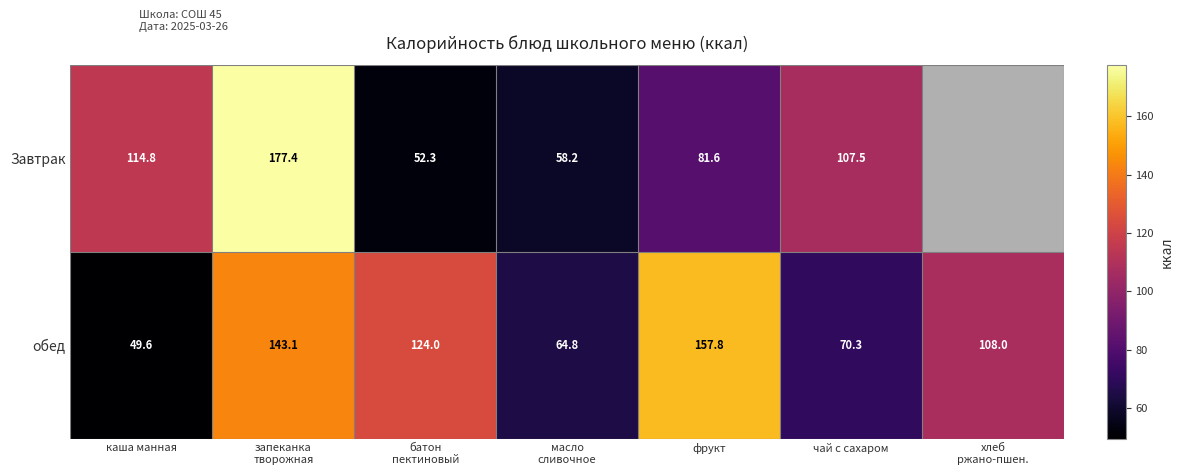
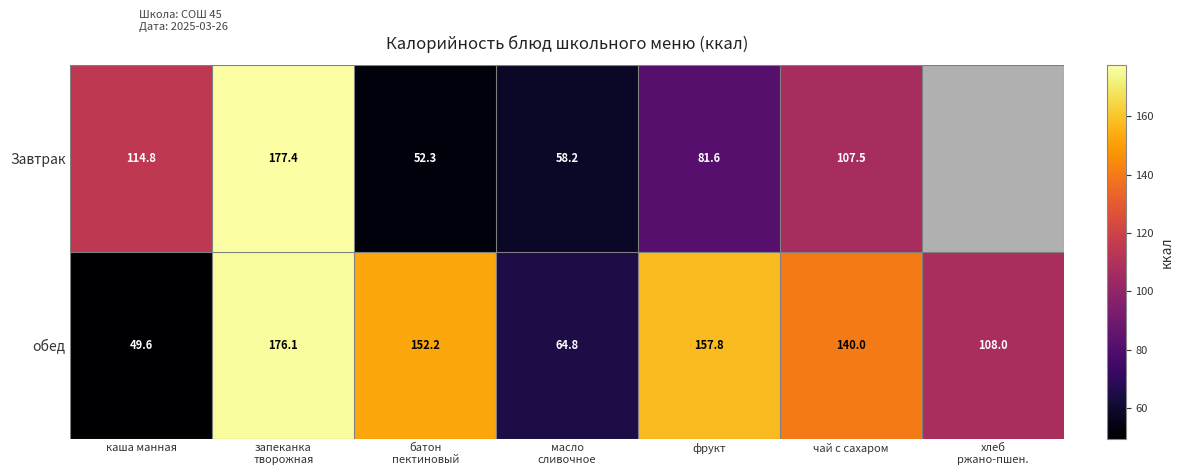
обед, запеканка творожная: 143.1 -> 176.1
обед, батон пектиновый: 124.0 -> 152.2
обед, чай с сахаром: 70.3 -> 140.0
